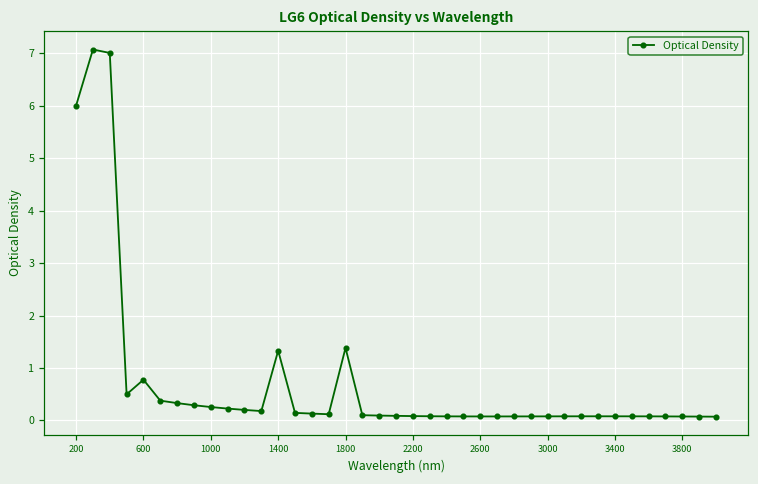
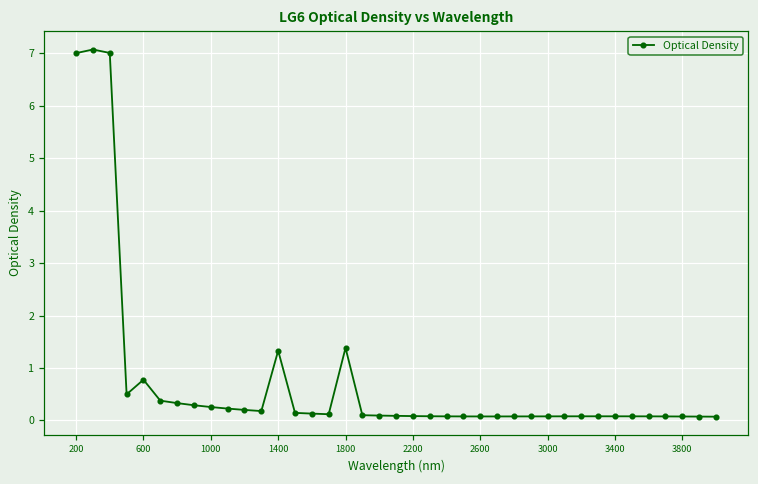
200: 6 -> 7
